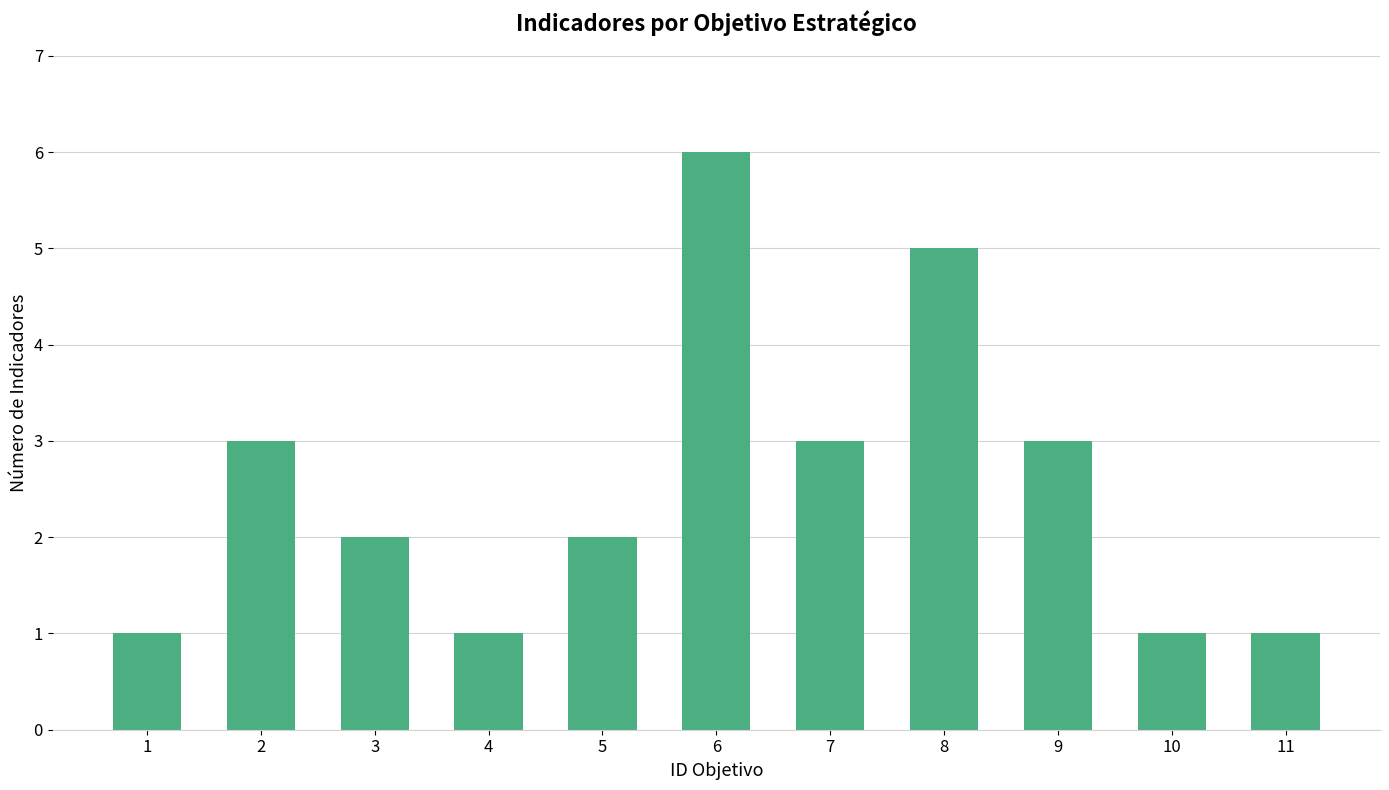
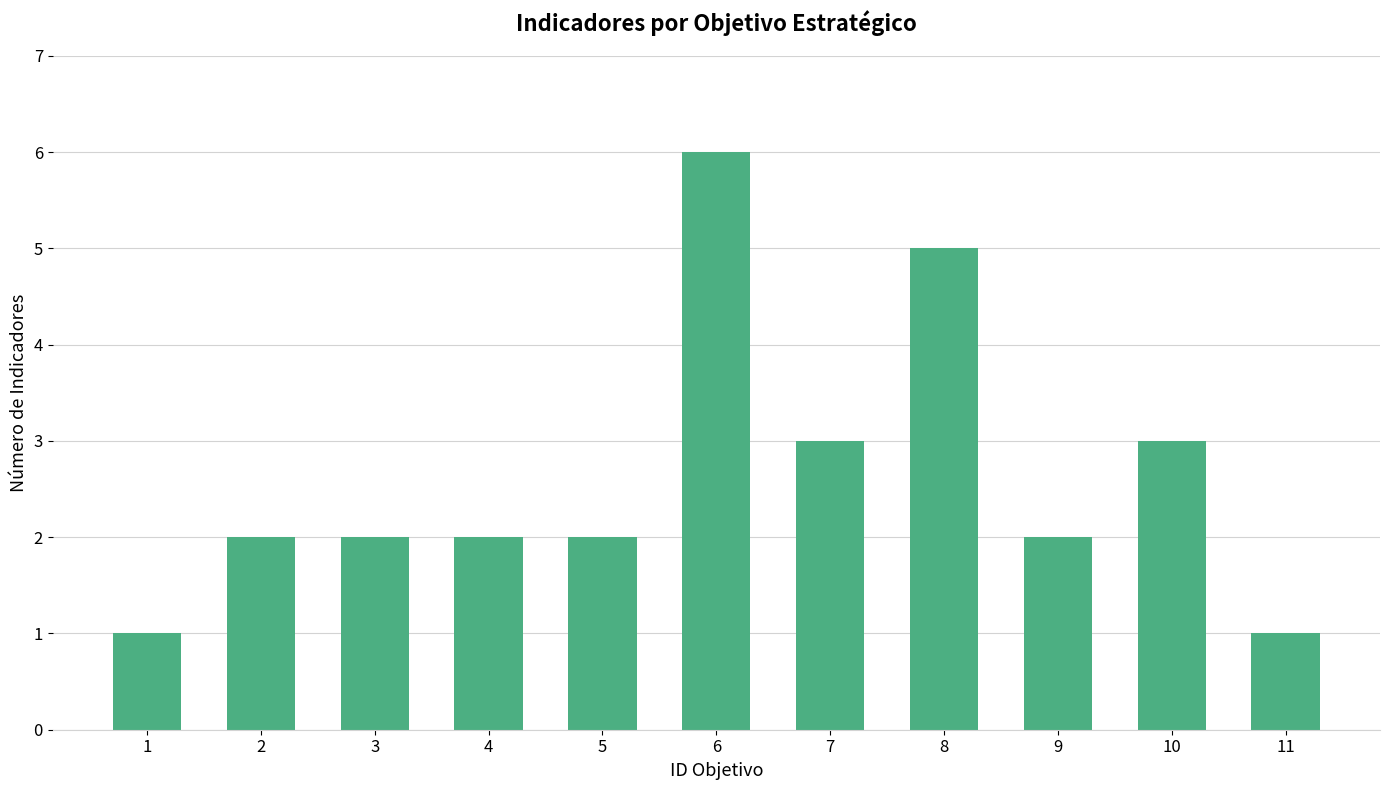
2: 3 -> 2
4: 1 -> 2
9: 3 -> 2
10: 1 -> 3
